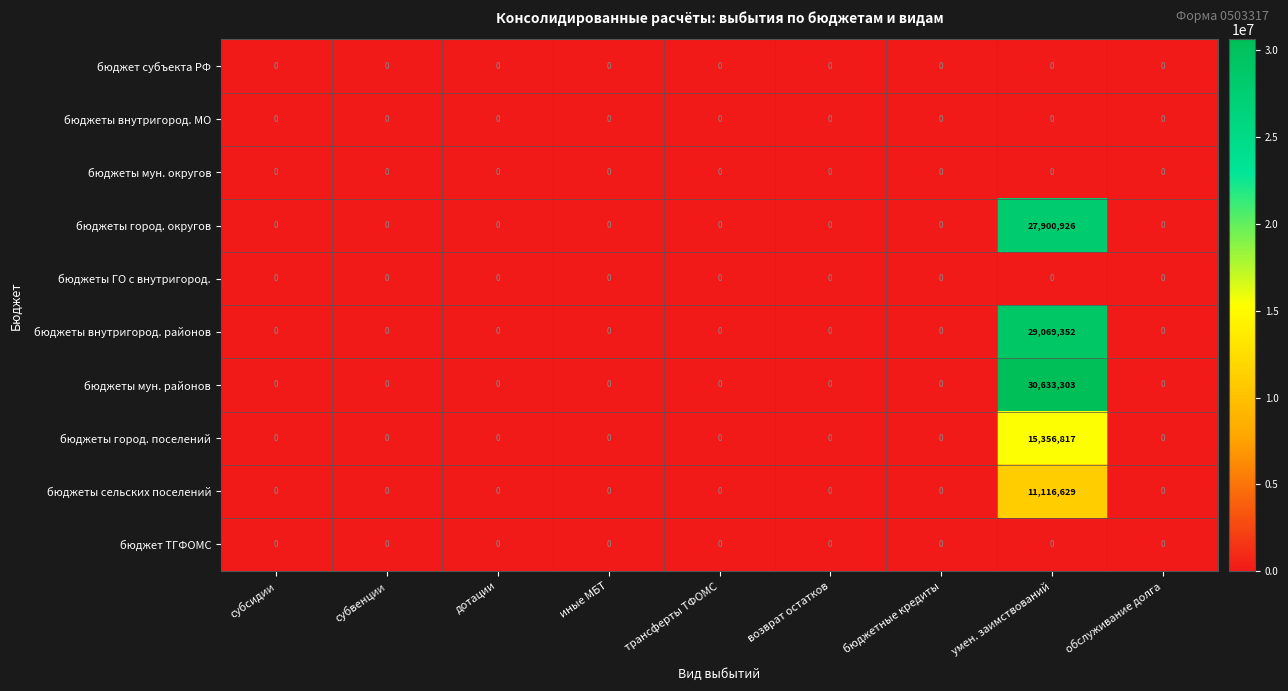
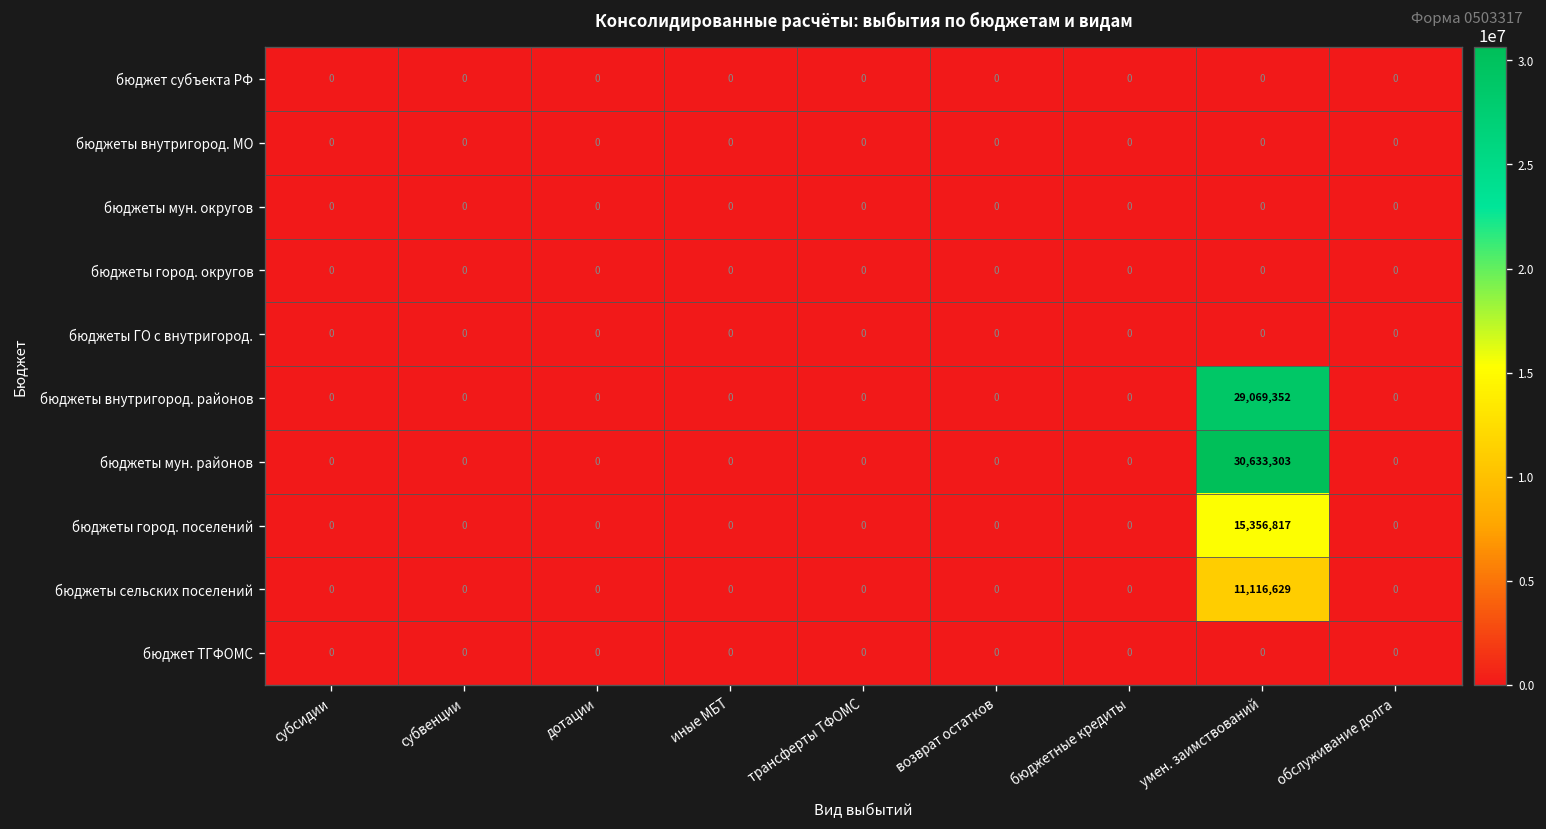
бюджеты город. округов, умен. заимствований: 27,900,926 -> 0
